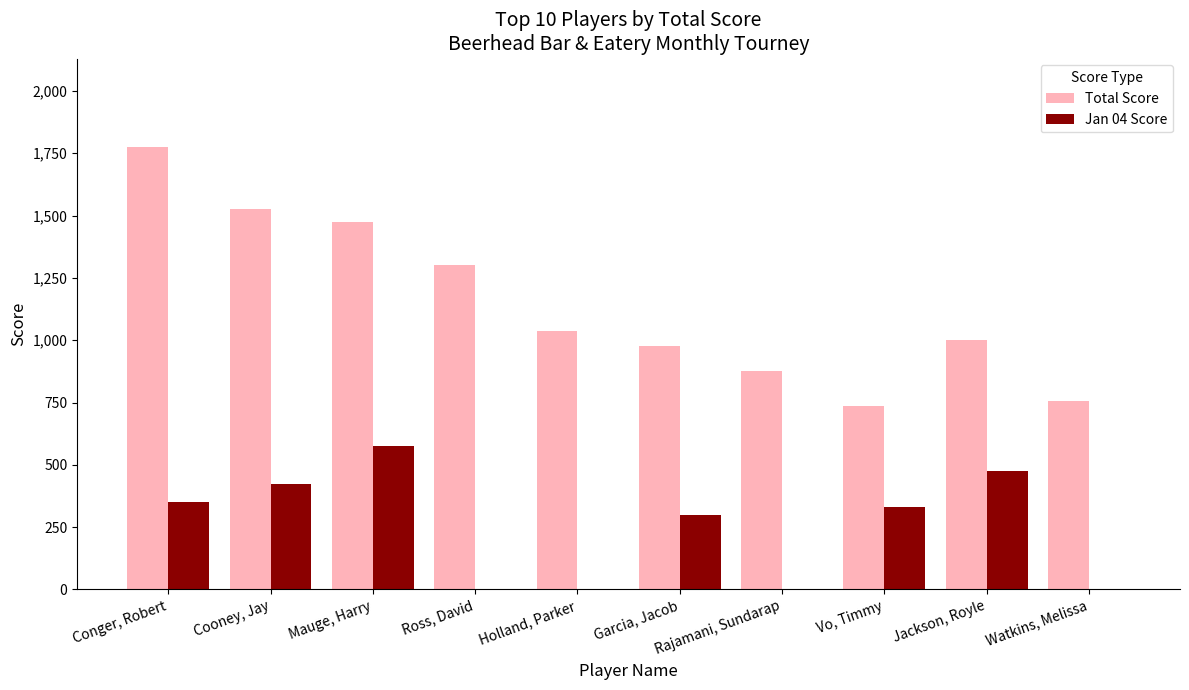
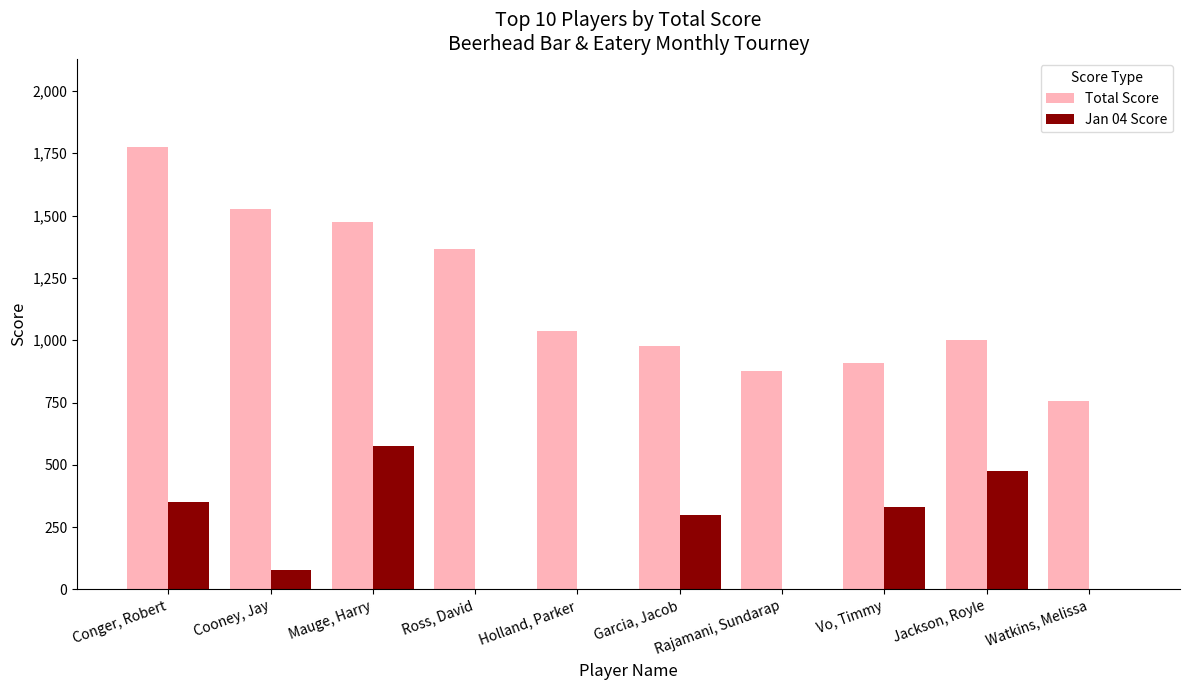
Jan 04 Score, Cooney, Jay: 430 -> 80
Total Score, Ross, David: 1,300 -> 1,360
Total Score, Vo, Timmy: 740 -> 910
